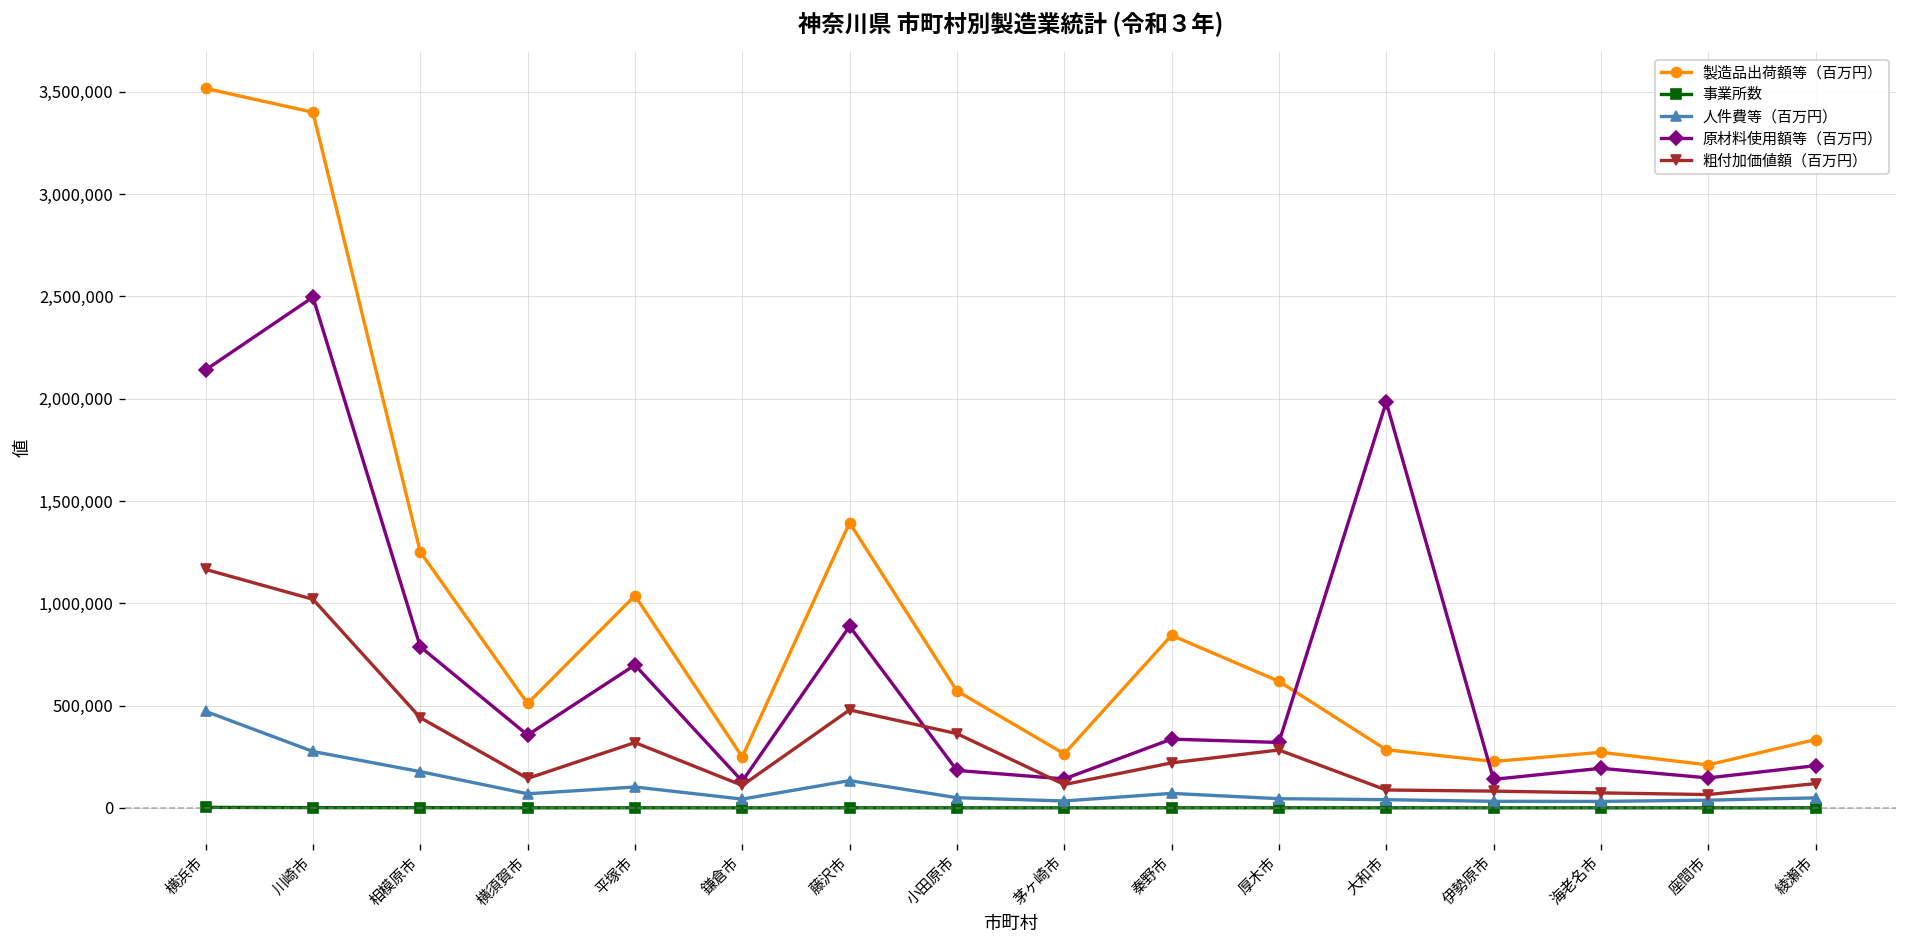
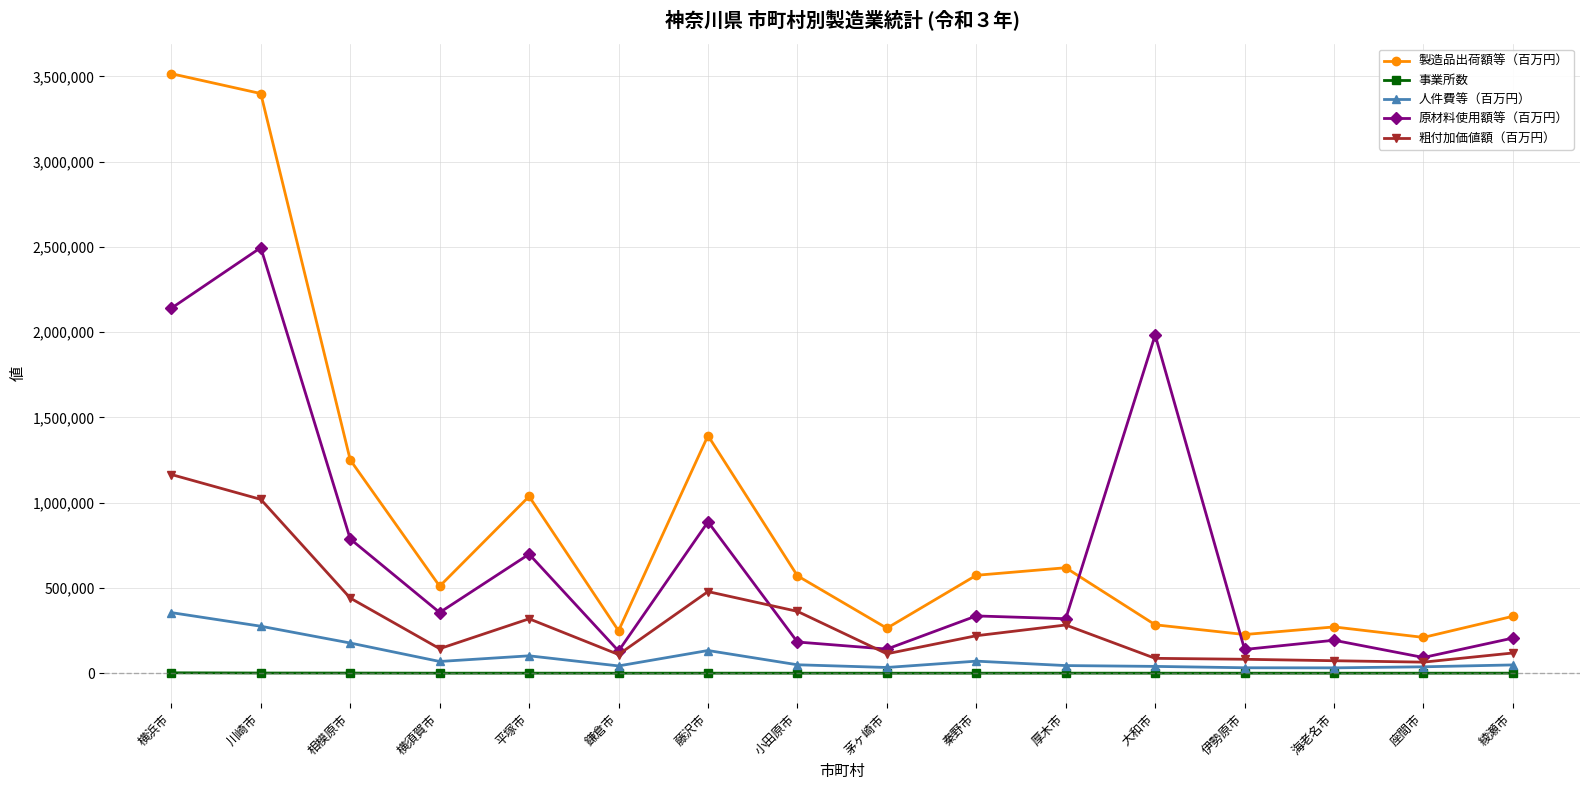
人件費等（百万円）, 横浜市: 470,000 -> 360,000
製造品出荷額等（百万円）, 秦野市: 840,000 -> 570,000
原材料使用額等（百万円）, 座間市: 150,000 -> 90,000
